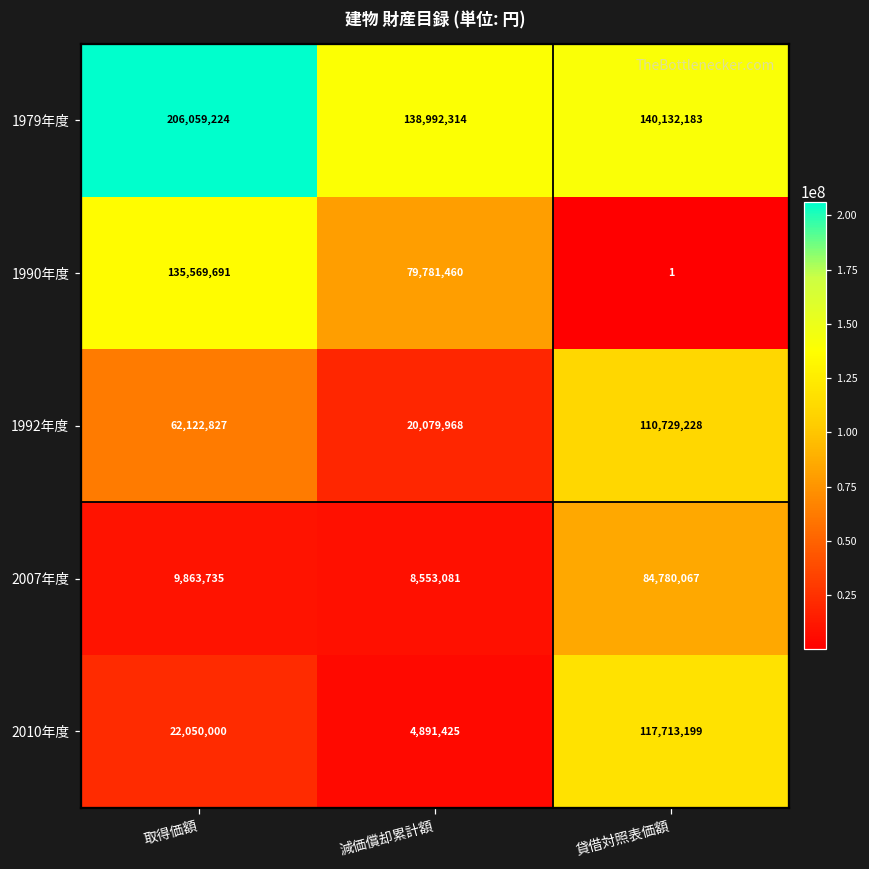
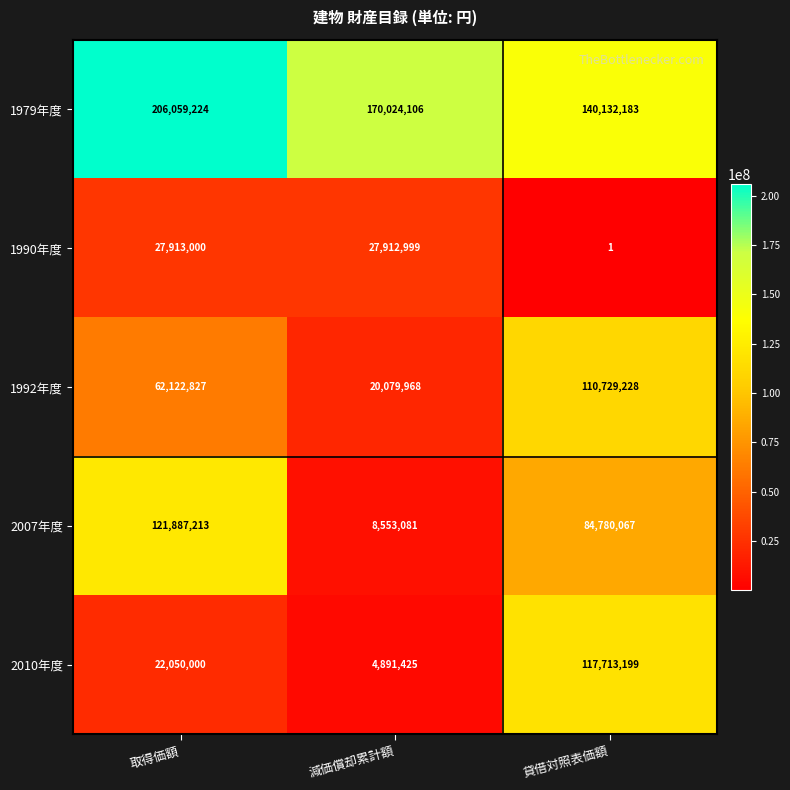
1979年度, 減価償却累計額: 138,992,314 -> 170,024,106
1990年度, 取得価額: 135,569,691 -> 27,913,000
1990年度, 減価償却累計額: 79,781,460 -> 27,912,999
2007年度, 取得価額: 9,863,735 -> 121,887,213
